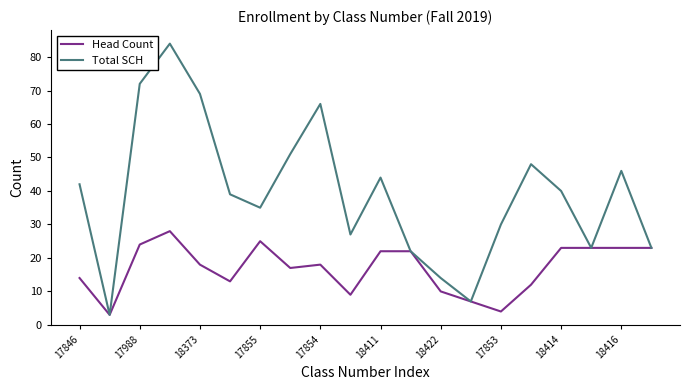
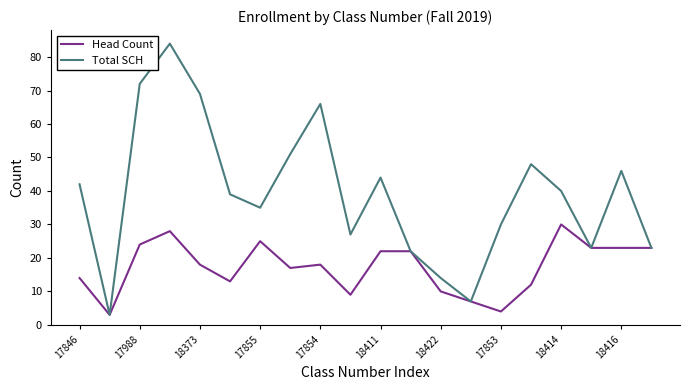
Head Count, 18414: 23 -> 30
